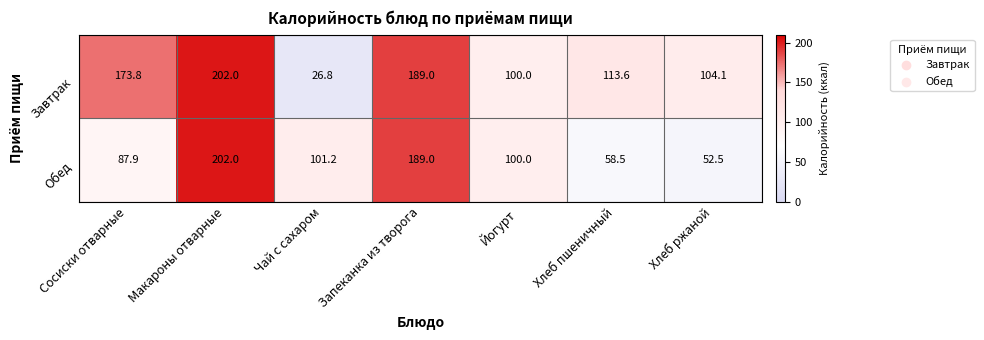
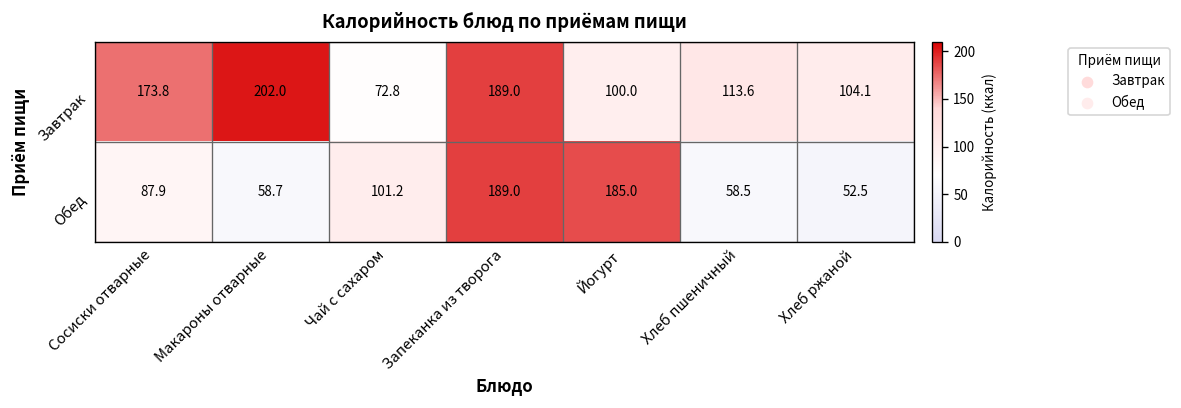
Завтрак, Чай с сахаром: 26.8 -> 72.8
Обед, Макароны отварные: 202.0 -> 58.7
Обед, Йогурт: 100.0 -> 185.0
